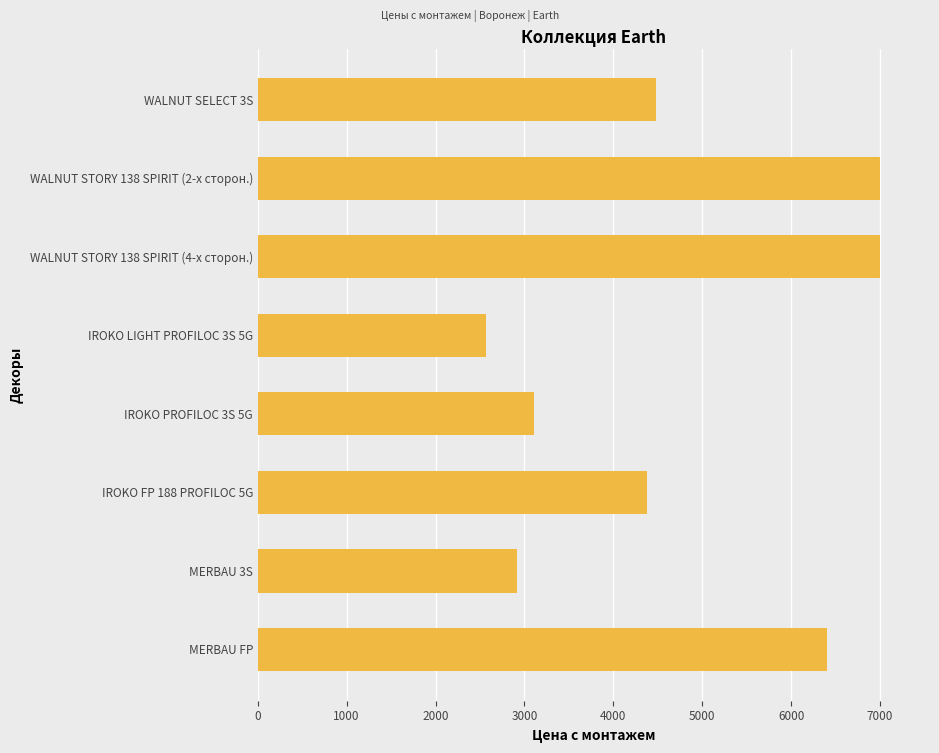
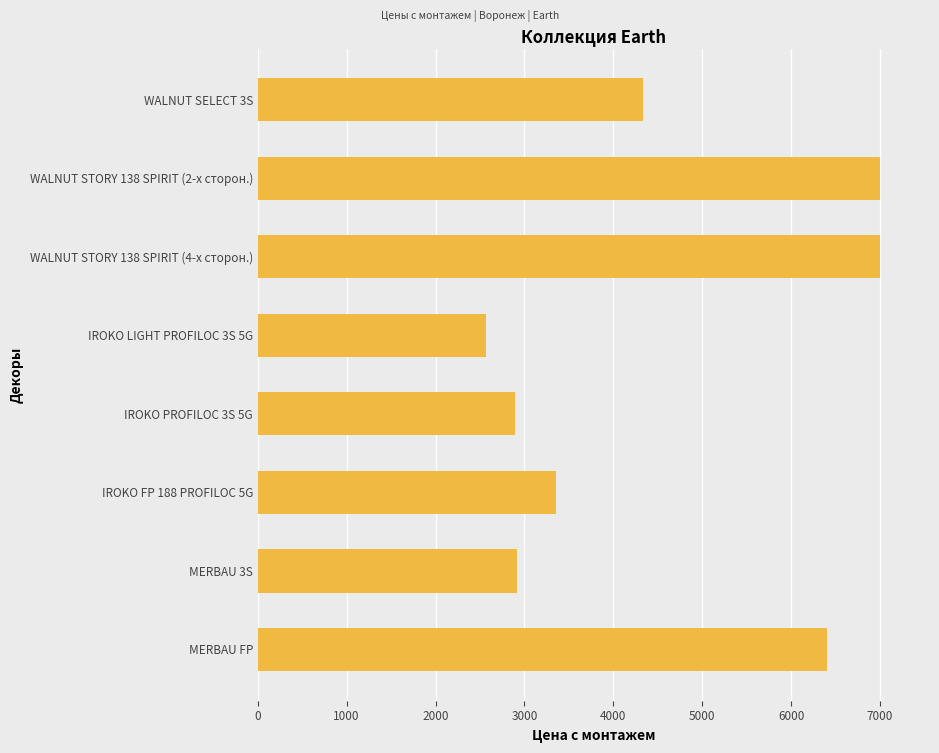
WALNUT SELECT 3S: 4500 -> 4300
IROKO PROFILOC 3S 5G: 3100 -> 2900
IROKO FP 188 PROFILOC 5G: 4400 -> 3400
